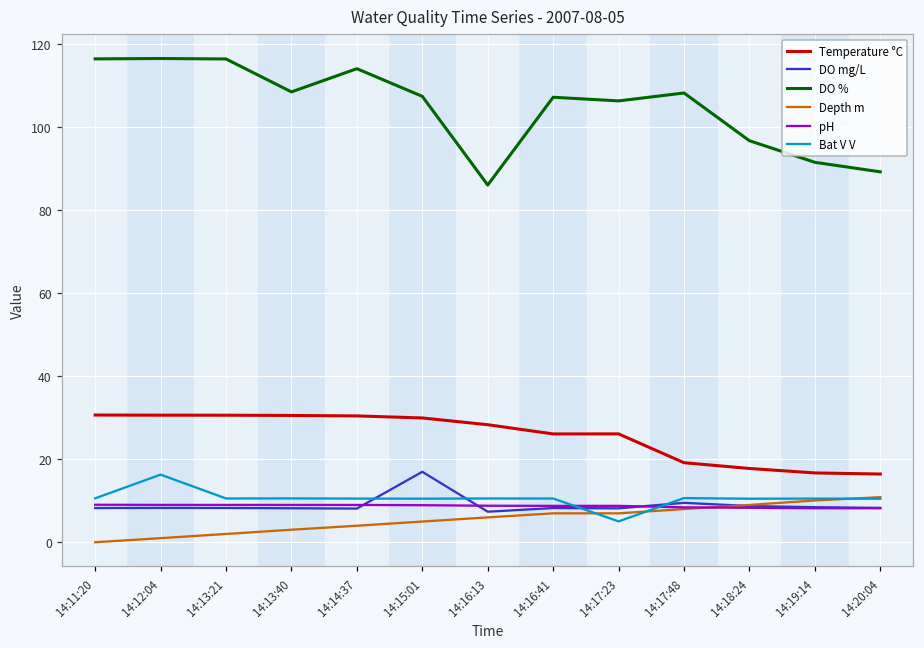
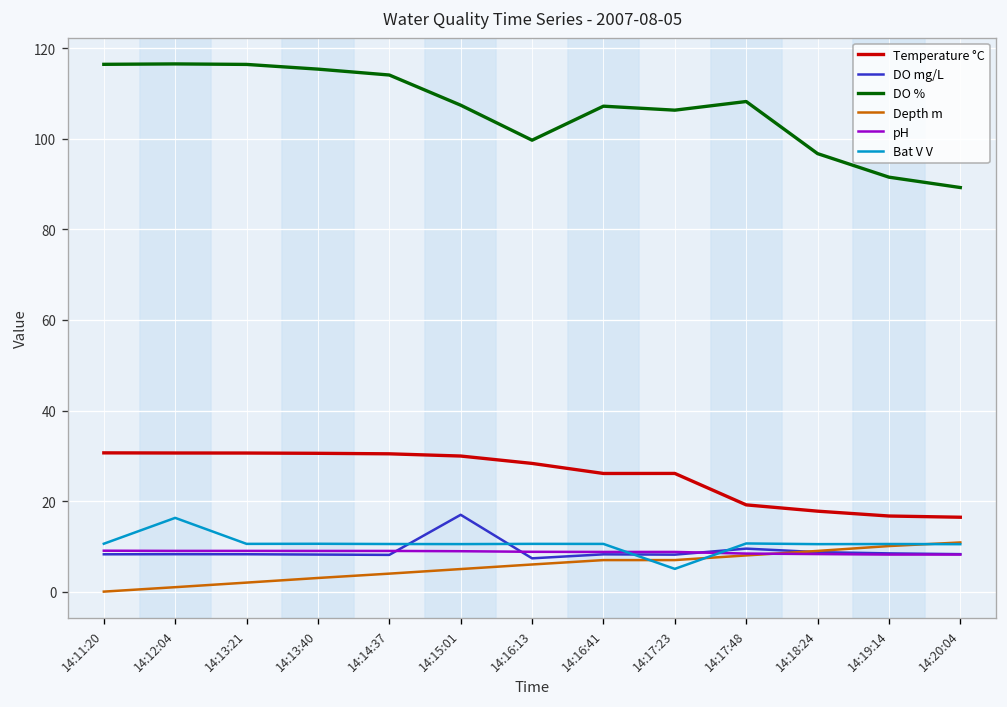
DO %, 14:13:40: 108 -> 115
DO %, 14:16:13: 86 -> 100
